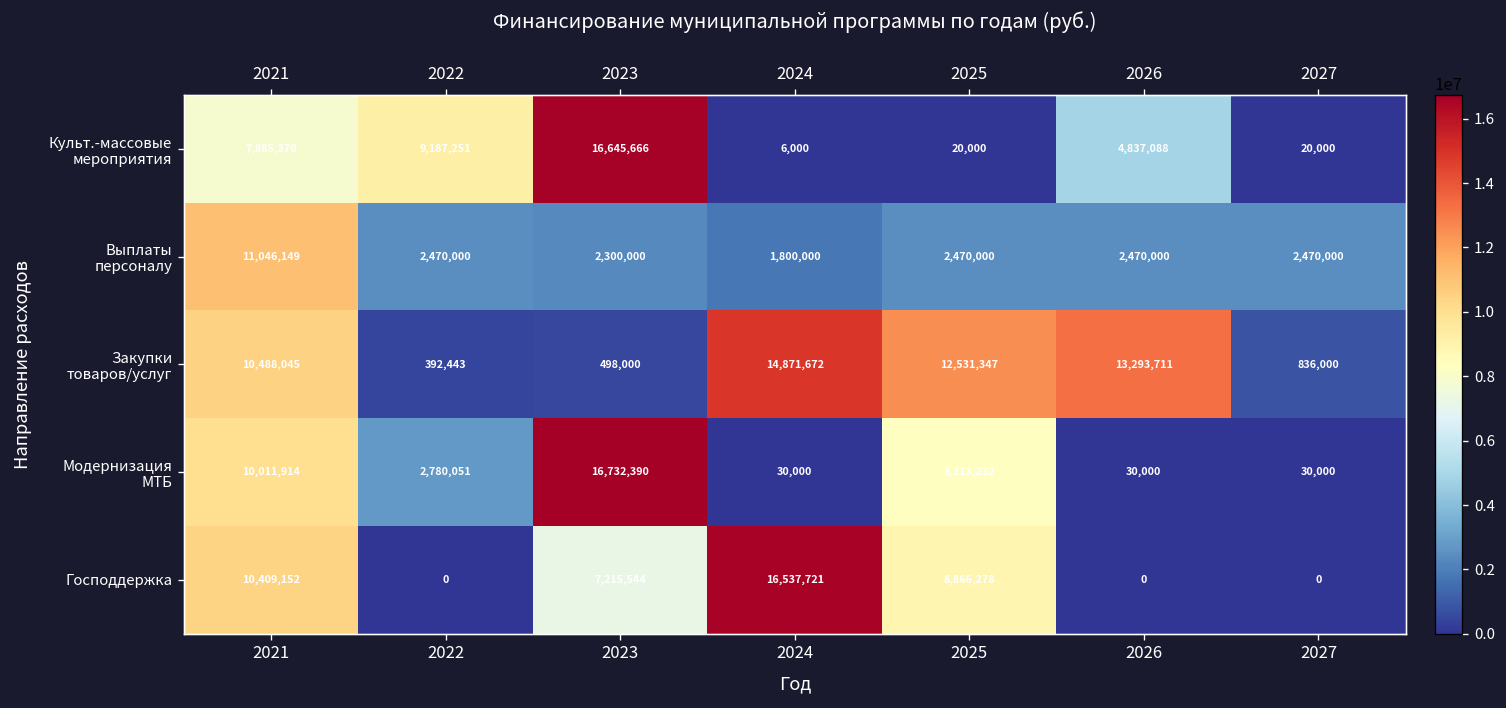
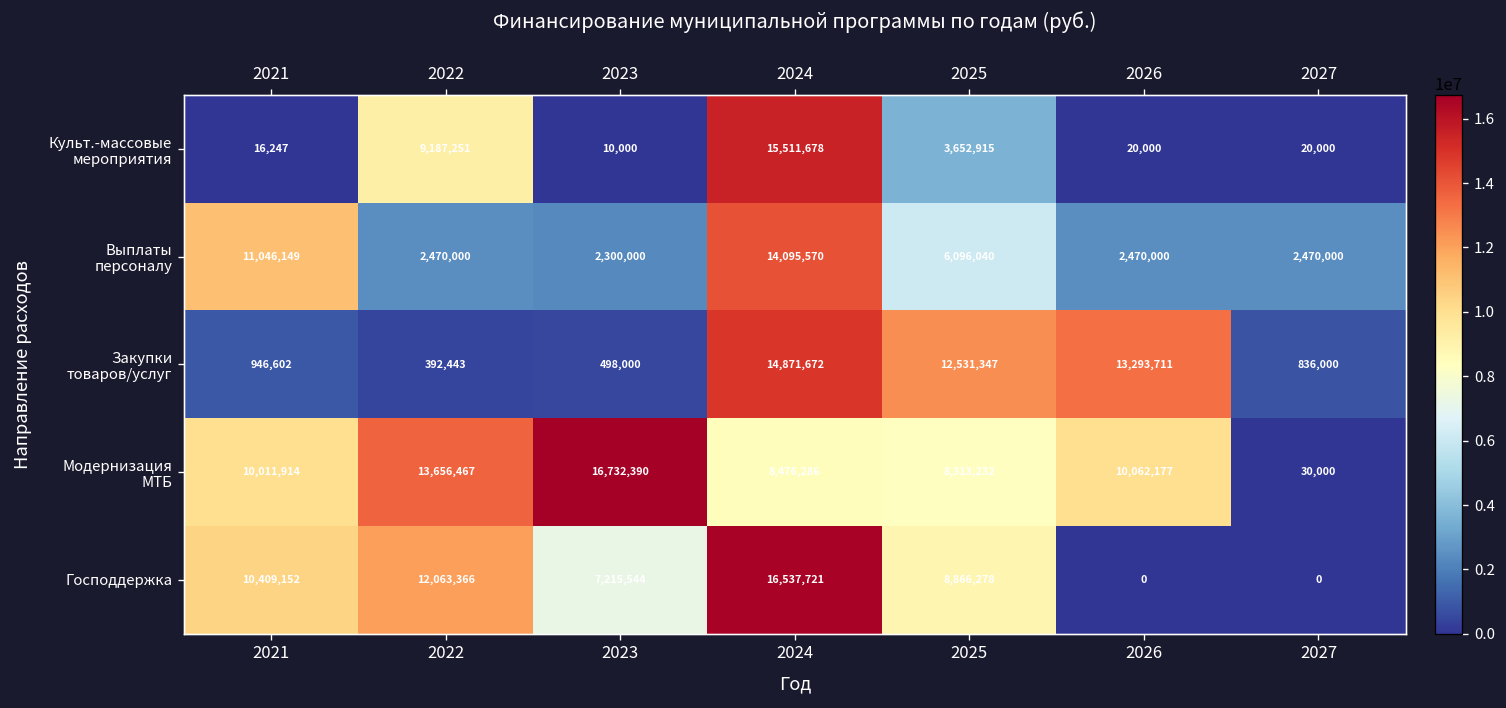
Культ.-массовые мероприятия, 2021: 7,885,370 -> 16,247
Культ.-массовые мероприятия, 2023: 16,645,666 -> 10,000
Культ.-массовые мероприятия, 2024: 6,000 -> 15,511,678
Культ.-массовые мероприятия, 2025: 20,000 -> 3,652,915
Культ.-массовые мероприятия, 2026: 4,837,088 -> 20,000
Выплаты персоналу, 2024: 1,800,000 -> 14,095,570
Выплаты персоналу, 2025: 2,470,000 -> 6,096,040
Закупки товаров/услуг, 2021: 10,488,045 -> 946,602
Модернизация МТБ, 2022: 2,780,051 -> 13,656,467
Модернизация МТБ, 2024: 30,000 -> 8,476,286
Модернизация МТБ, 2026: 30,000 -> 10,062,177
Господдержка, 2022: 0 -> 12,063,366
